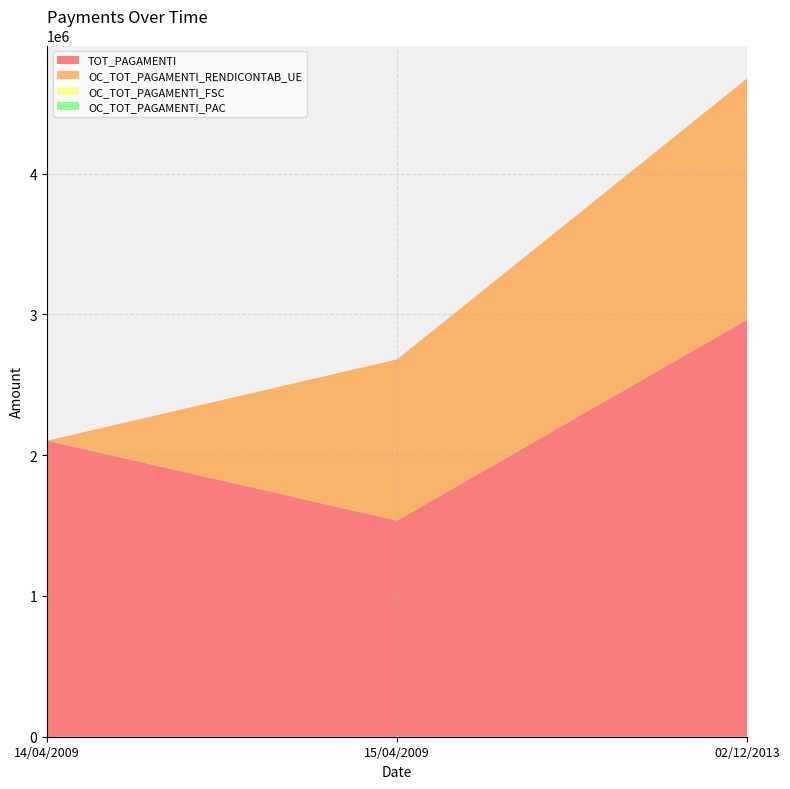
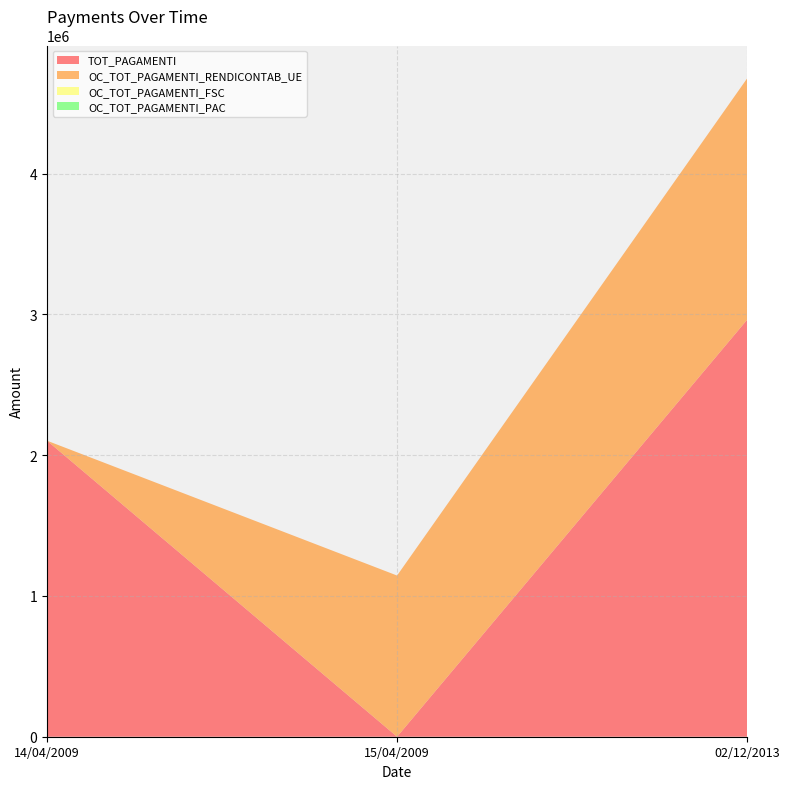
TOT_PAGAMENTI, 15/04/2009: 1540000 -> 0
